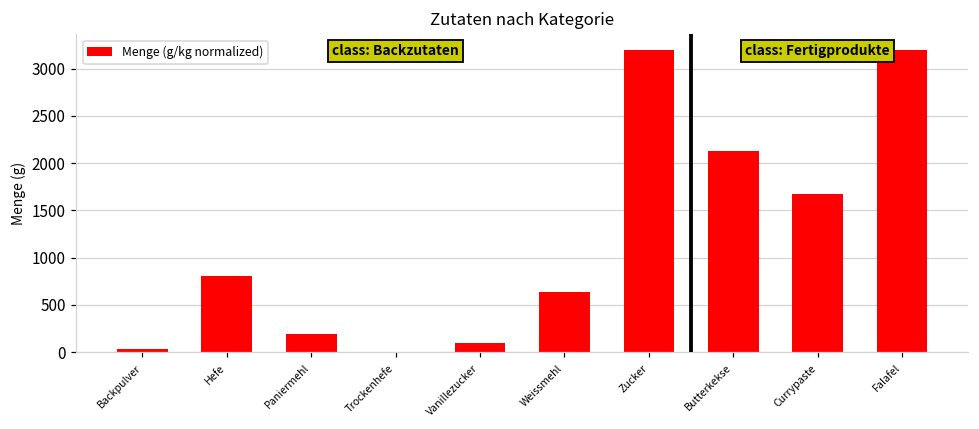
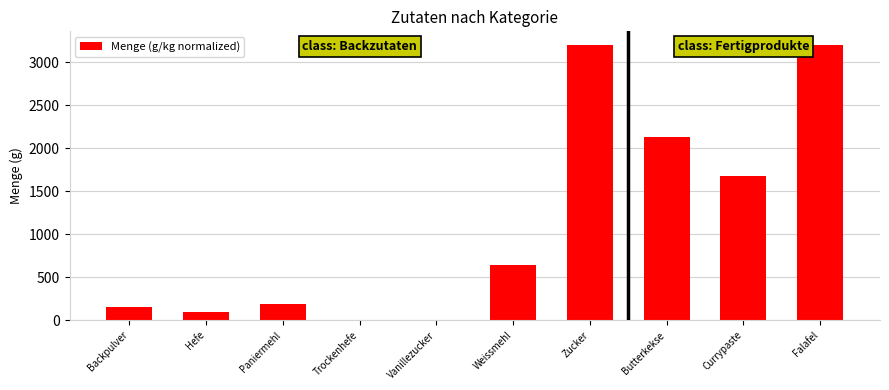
Backpulver: 0 -> 200
Hefe: 800 -> 100
Vanillezucker: 100 -> 0
